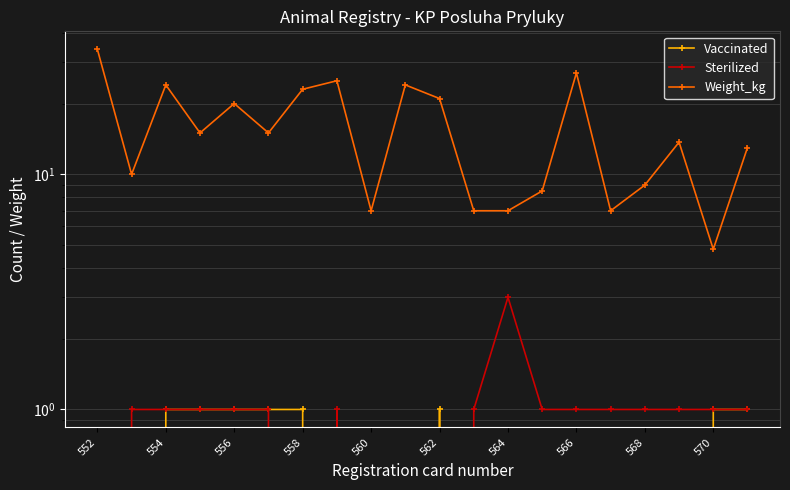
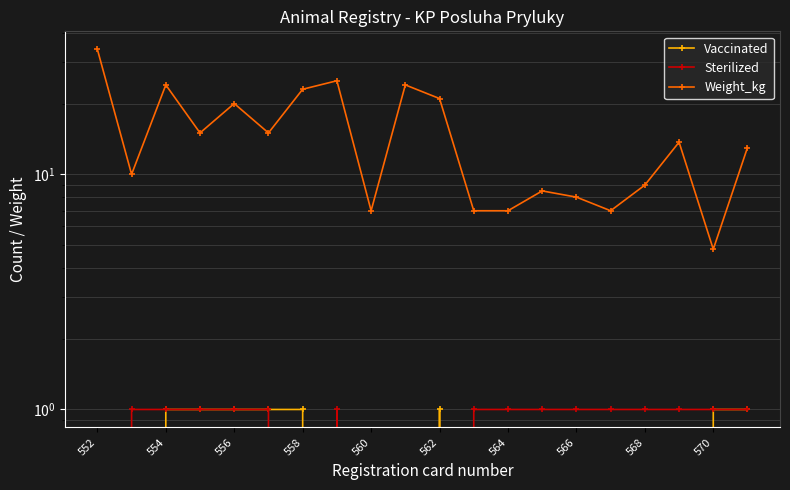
Sterilized, 564: 3 -> 1
Weight_kg, 566: 27 -> 8
